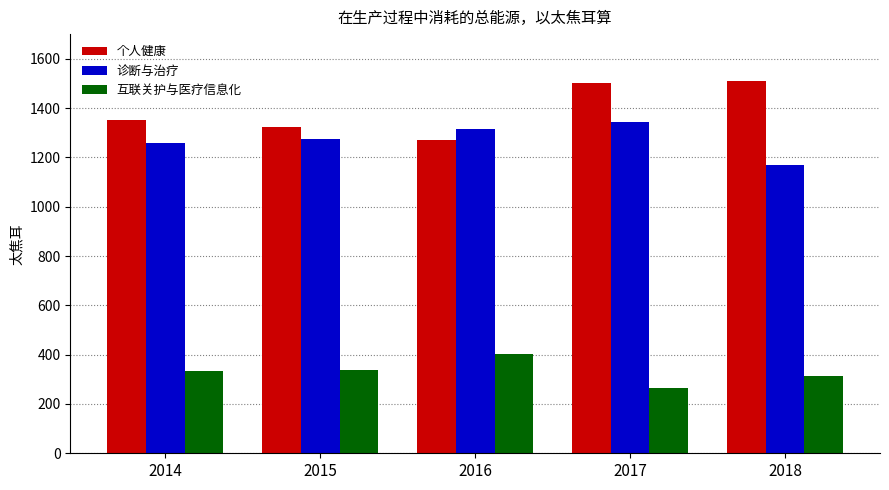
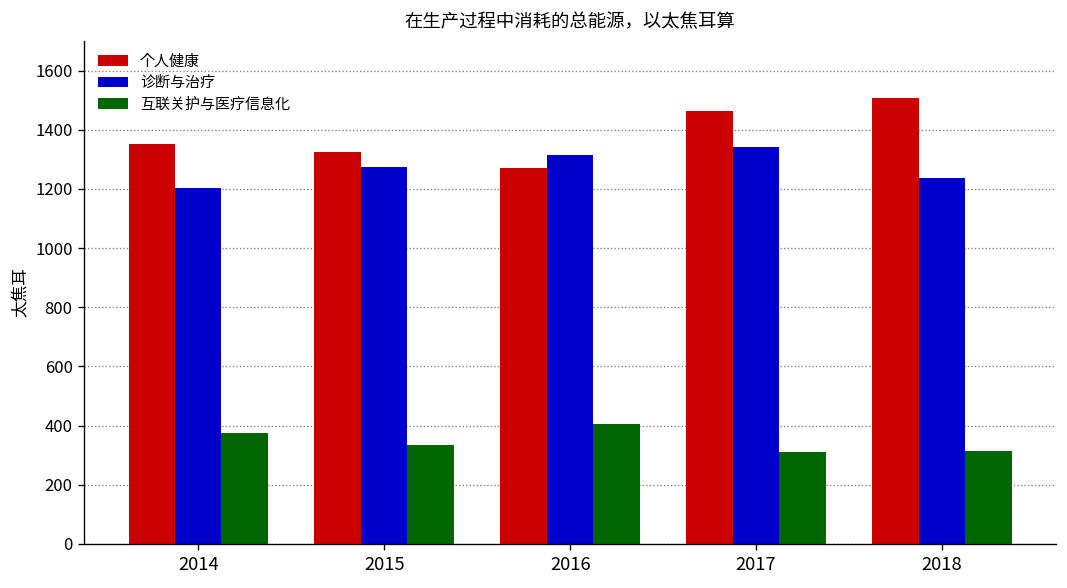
诊断与治疗, 2014: 1260 -> 1200
互联关护与医疗信息化, 2014: 330 -> 380
个人健康, 2017: 1500 -> 1460
互联关护与医疗信息化, 2017: 270 -> 310
诊断与治疗, 2018: 1170 -> 1240
